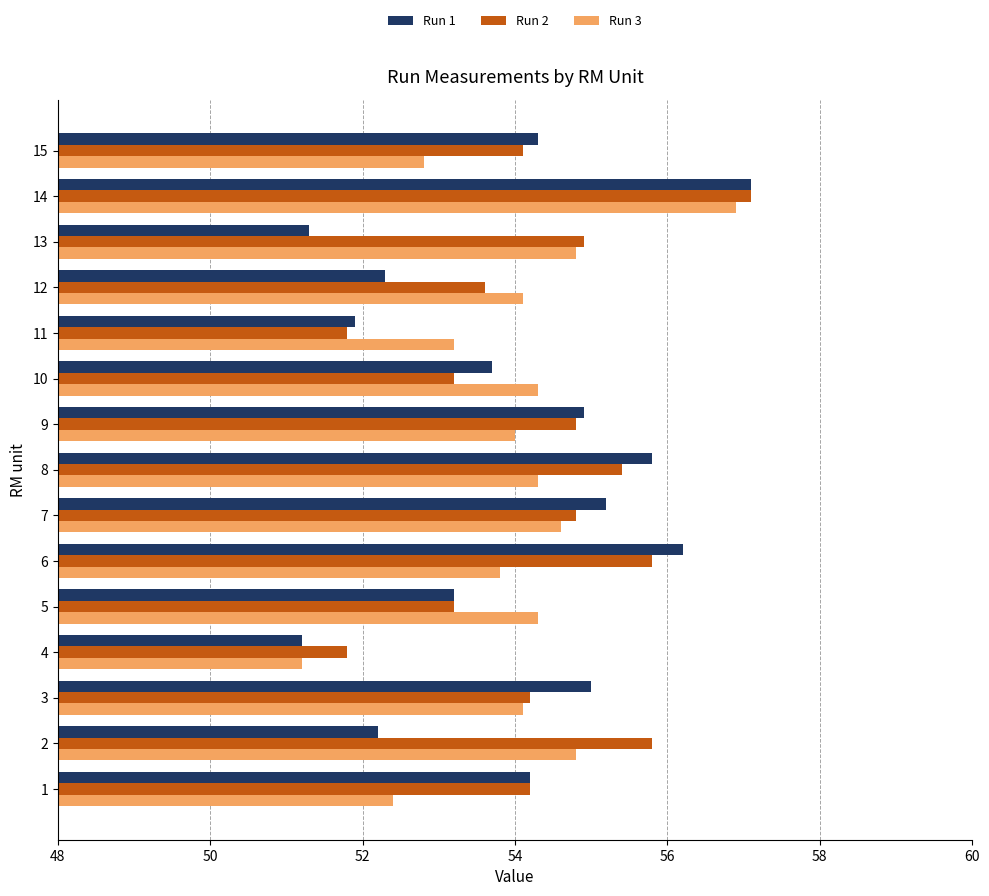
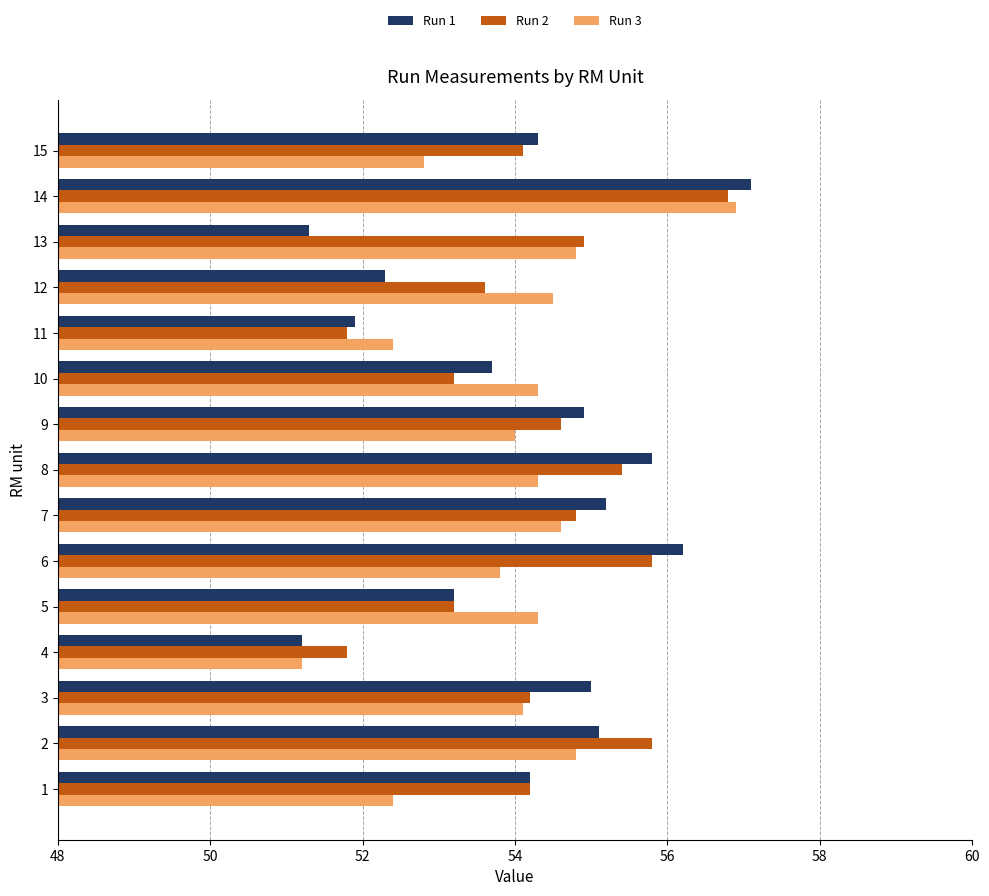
Run 2, 14: 57.1 -> 56.8
Run 3, 12: 54.1 -> 54.5
Run 3, 11: 53.2 -> 52.4
Run 2, 9: 54.8 -> 54.6
Run 1, 2: 52.2 -> 55.1
